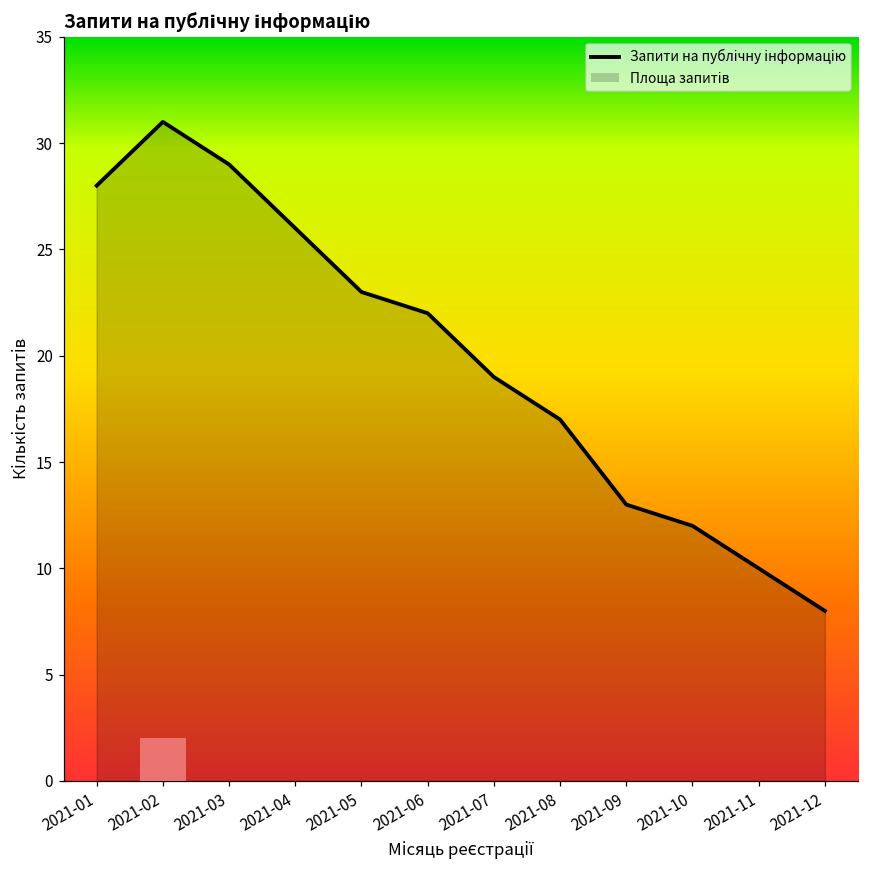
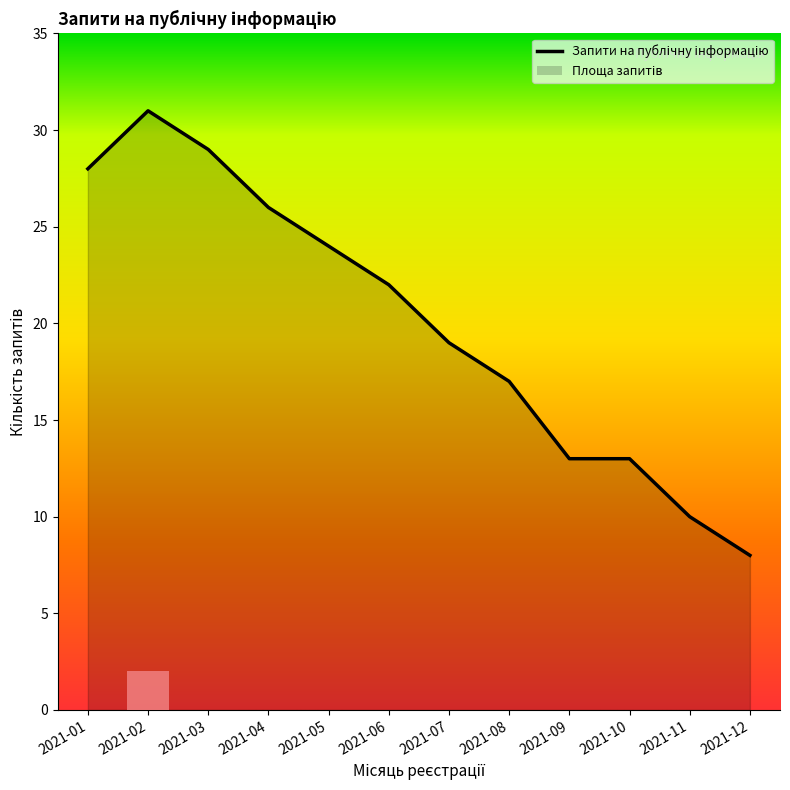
2021-05: 23 -> 24
2021-10: 12 -> 13
